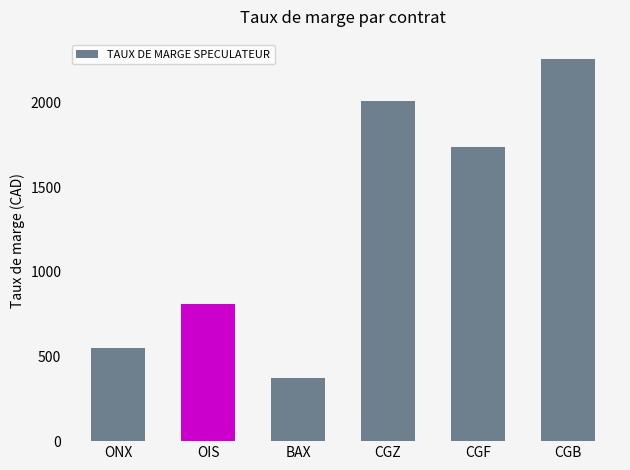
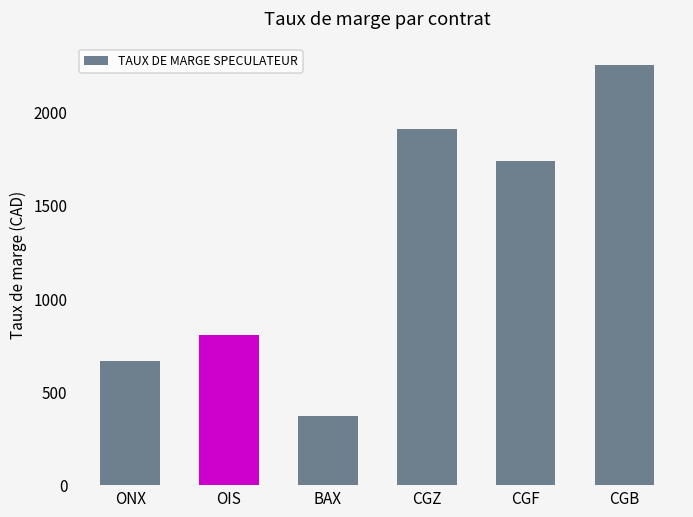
ONX: 550 -> 670
CGZ: 2010 -> 1910
